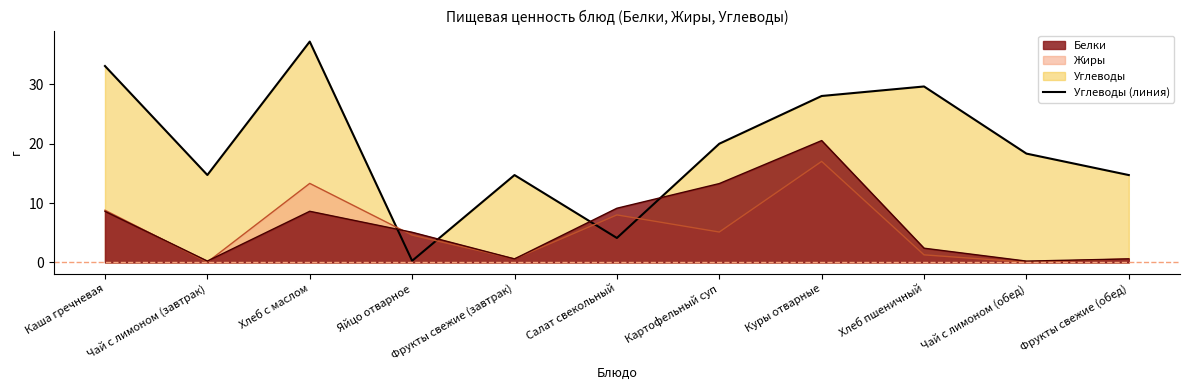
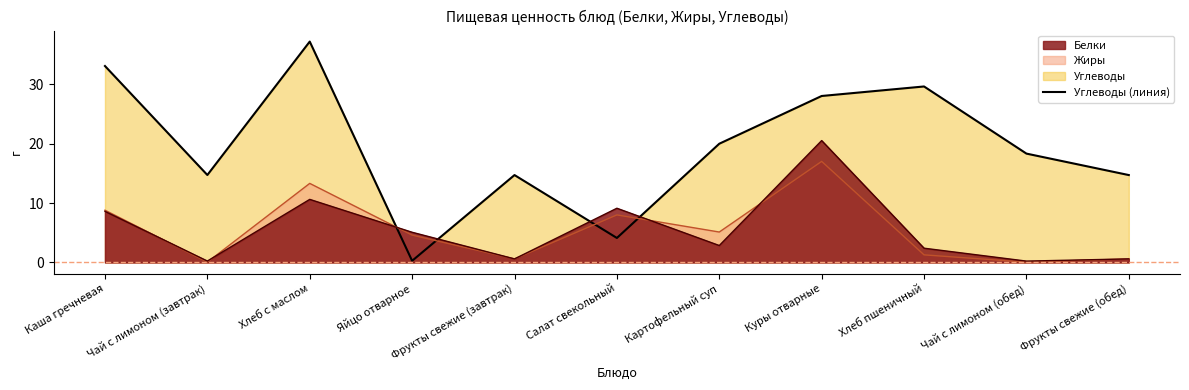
Белки, Хлеб с маслом: 9 -> 11
Белки, Картофельный суп: 13 -> 3
